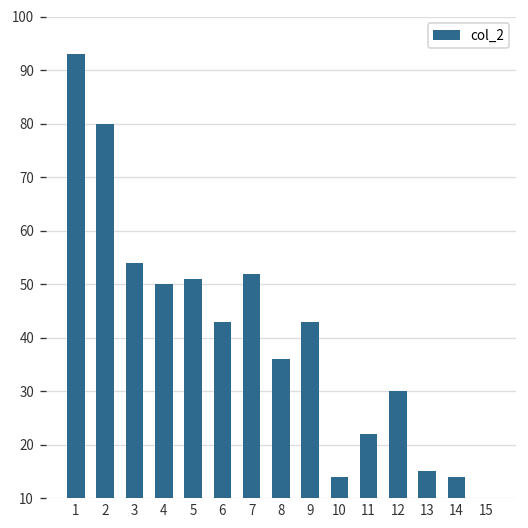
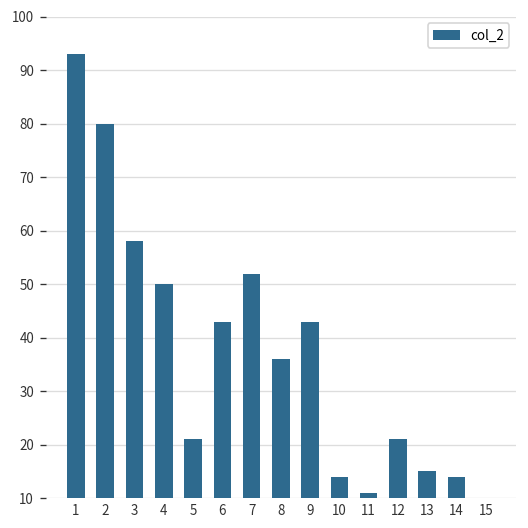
3: 54 -> 58
5: 51 -> 21
11: 22 -> 11
12: 30 -> 21
